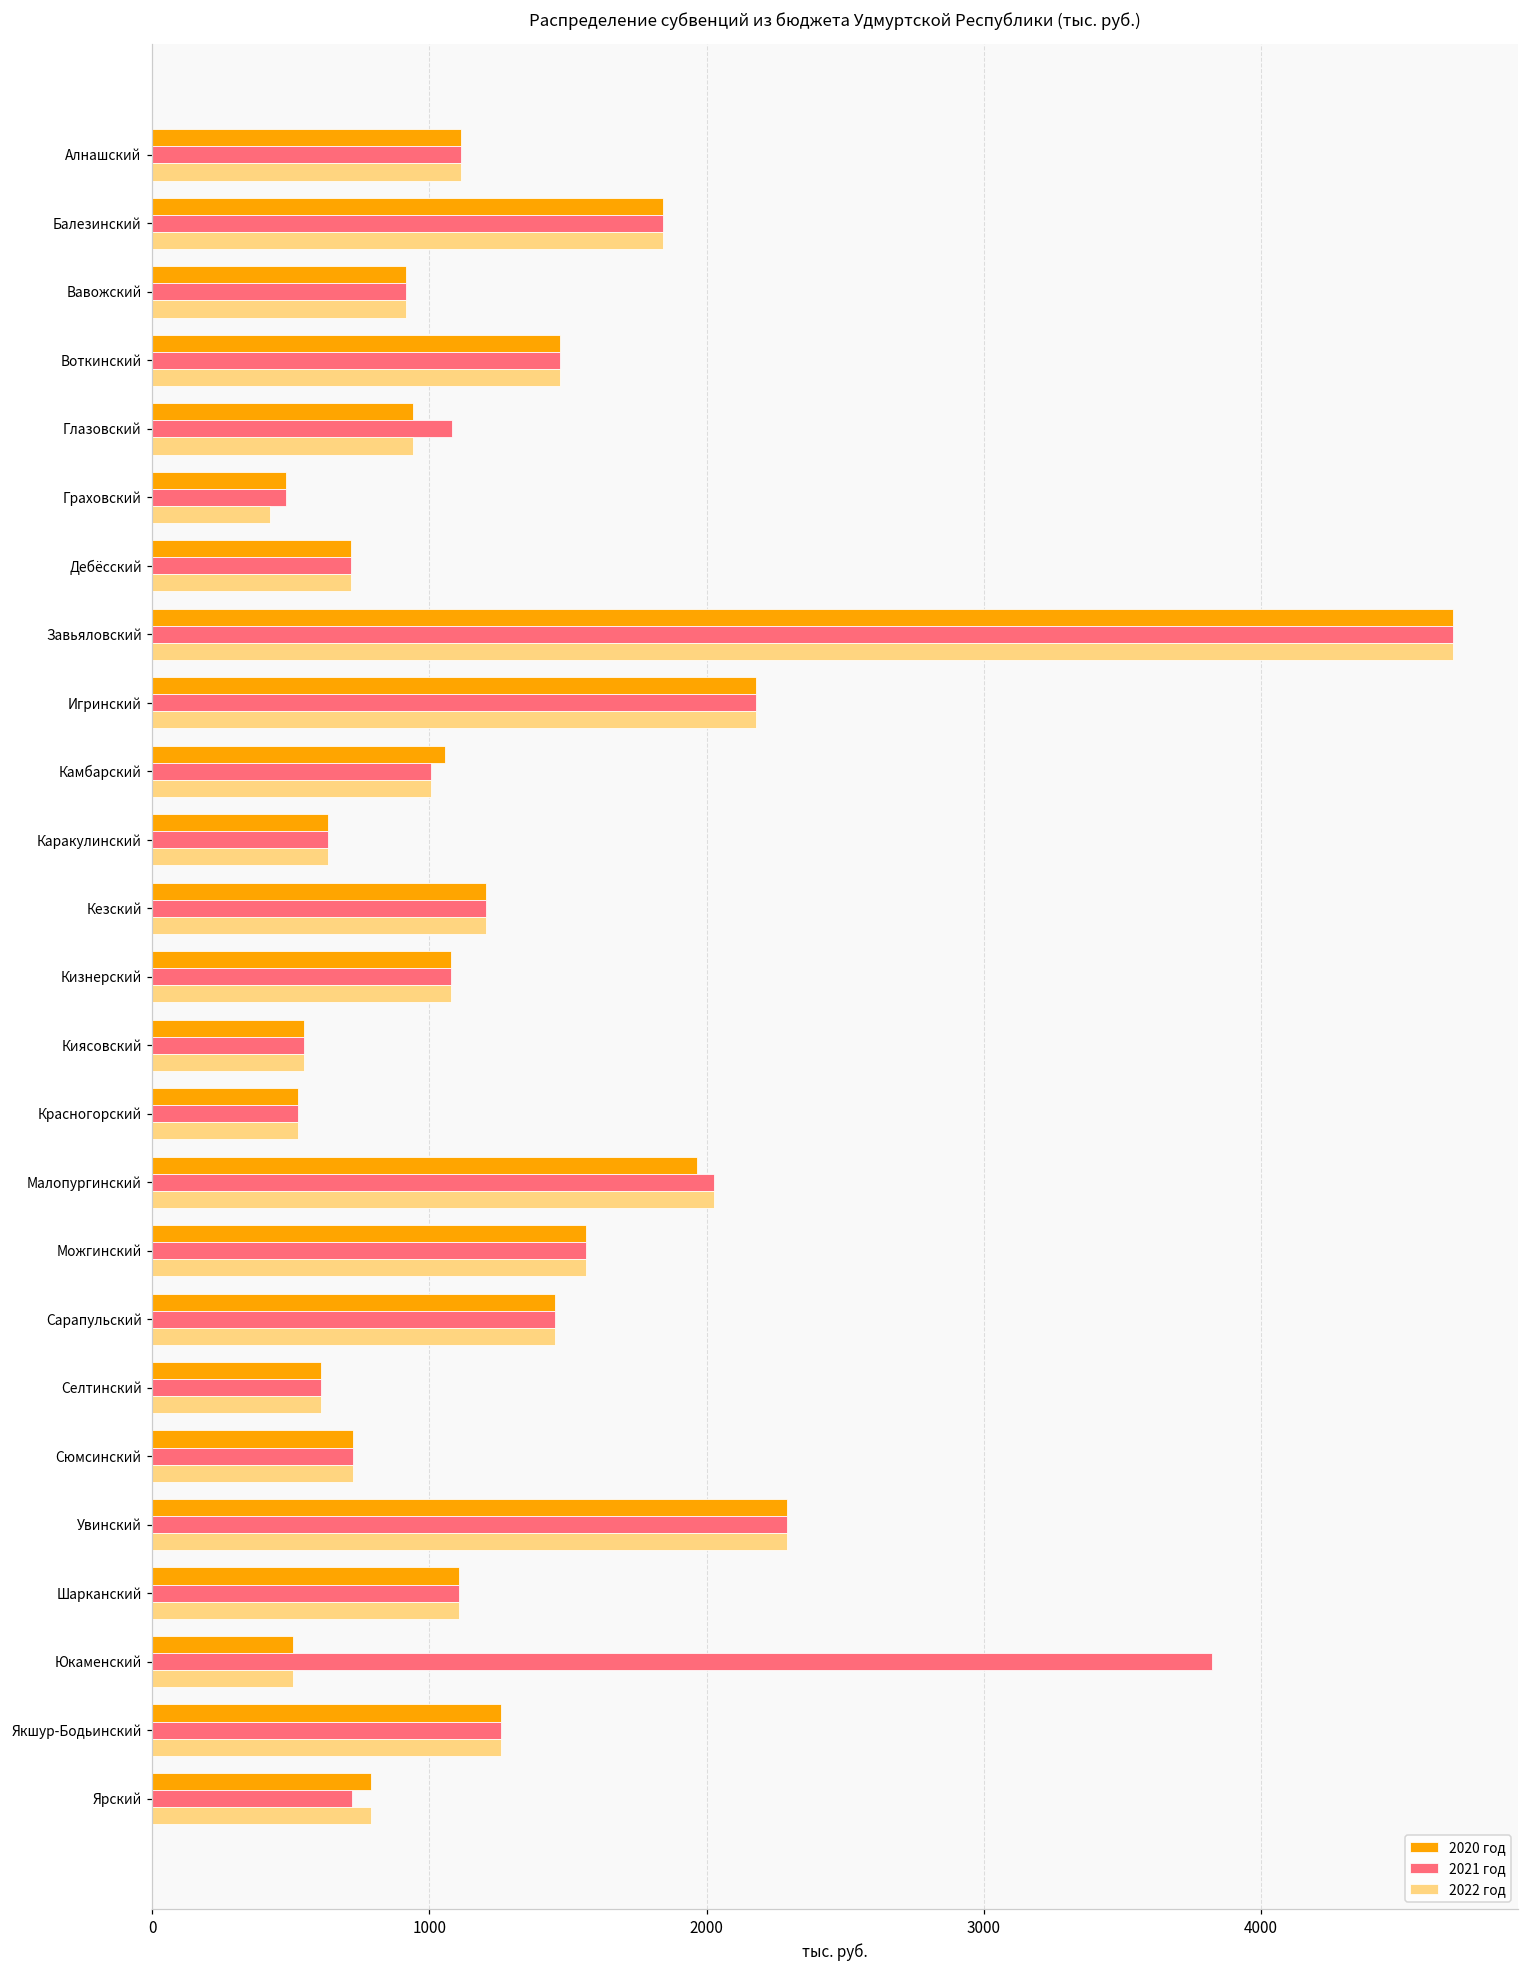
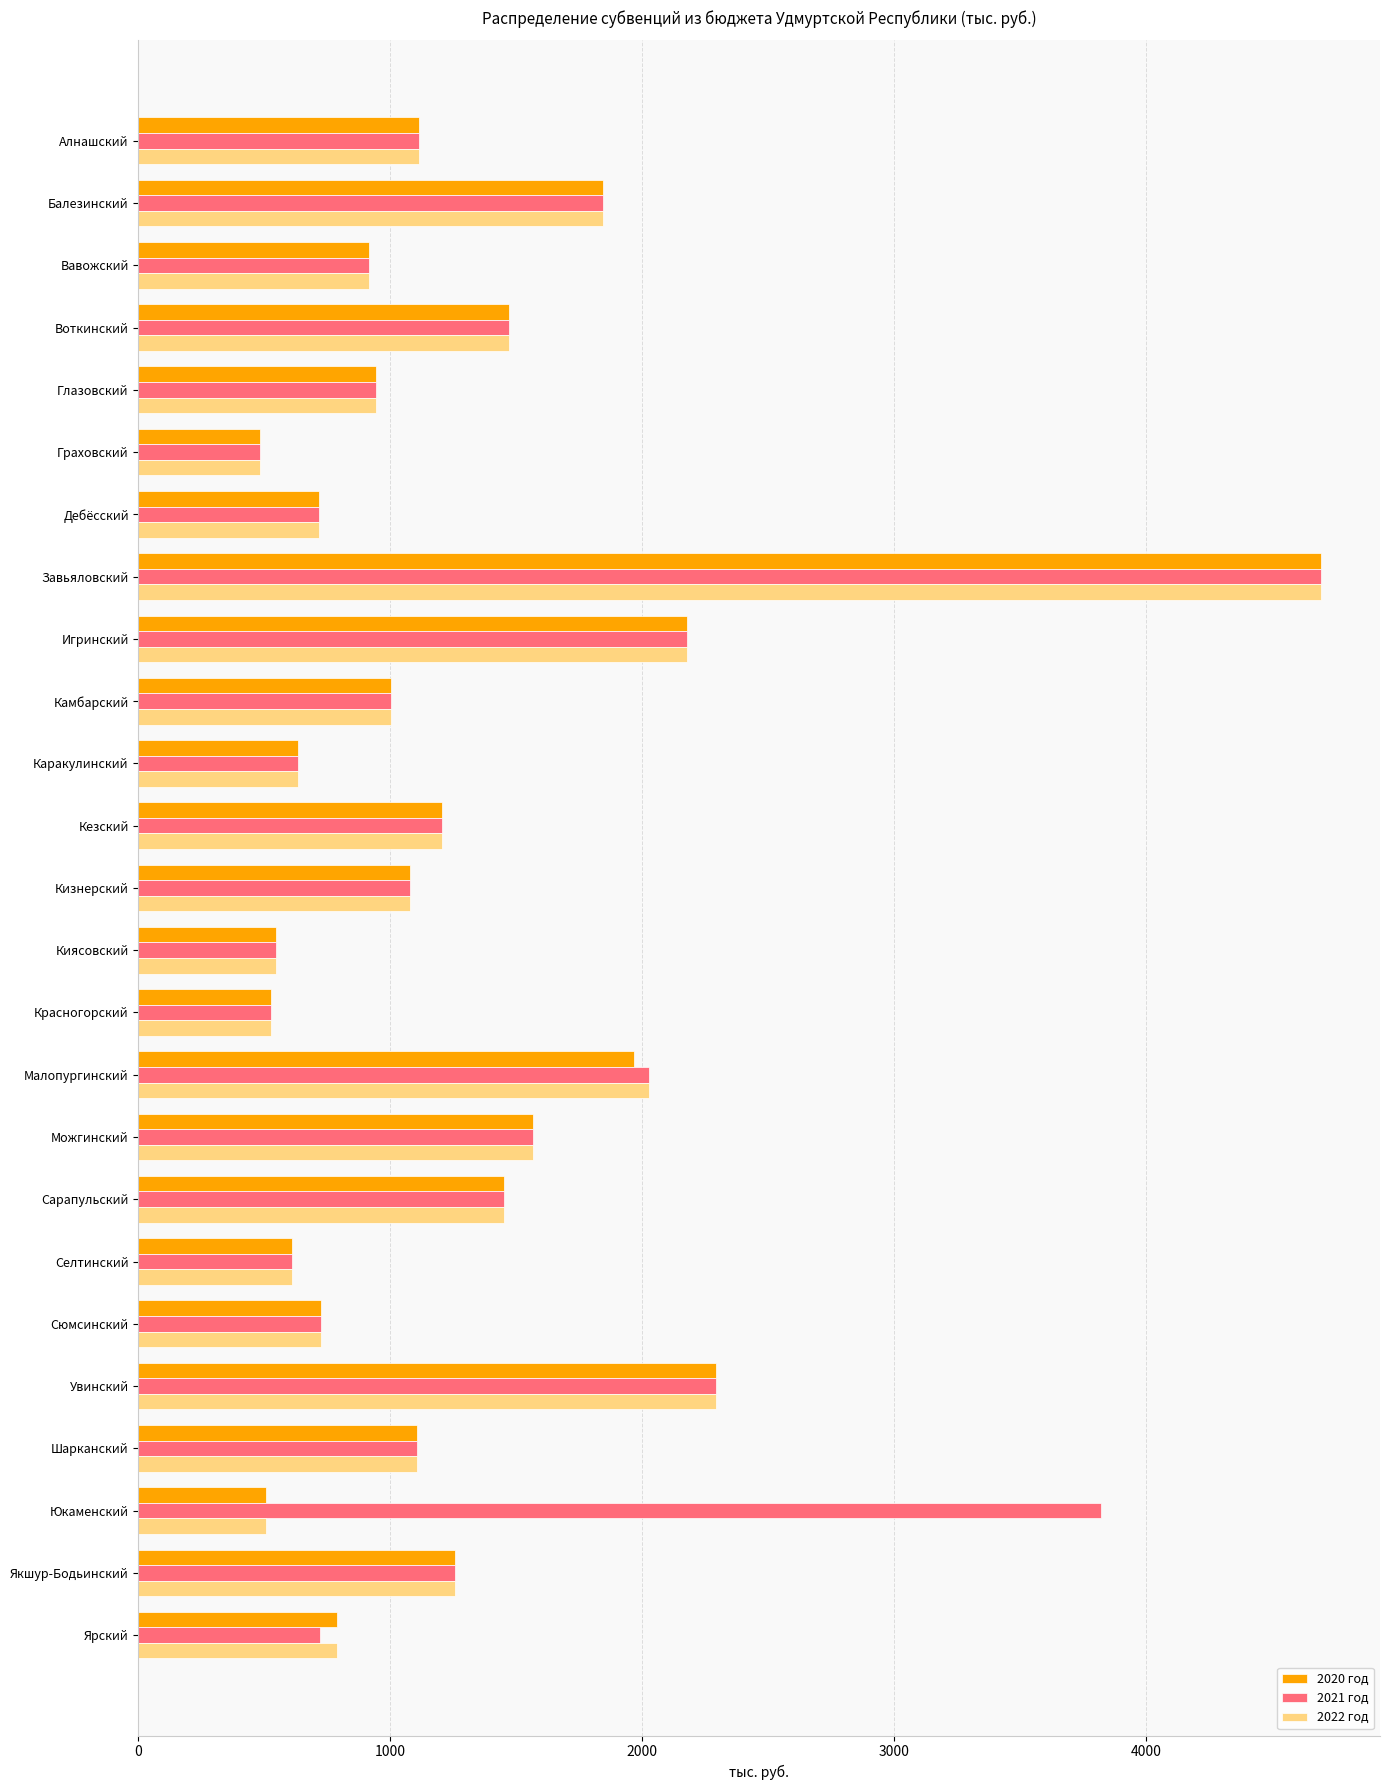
2021 год, Глазовский: 1080 -> 940
2022 год, Граховский: 420 -> 480
2020 год, Камбарский: 1060 -> 1000
